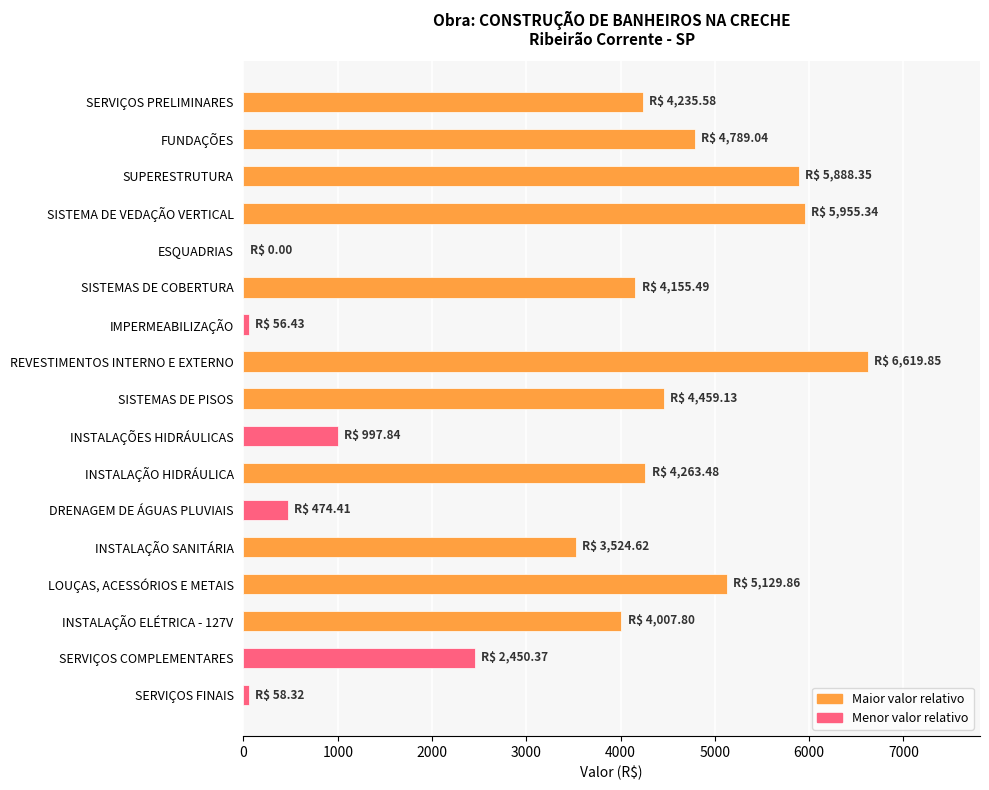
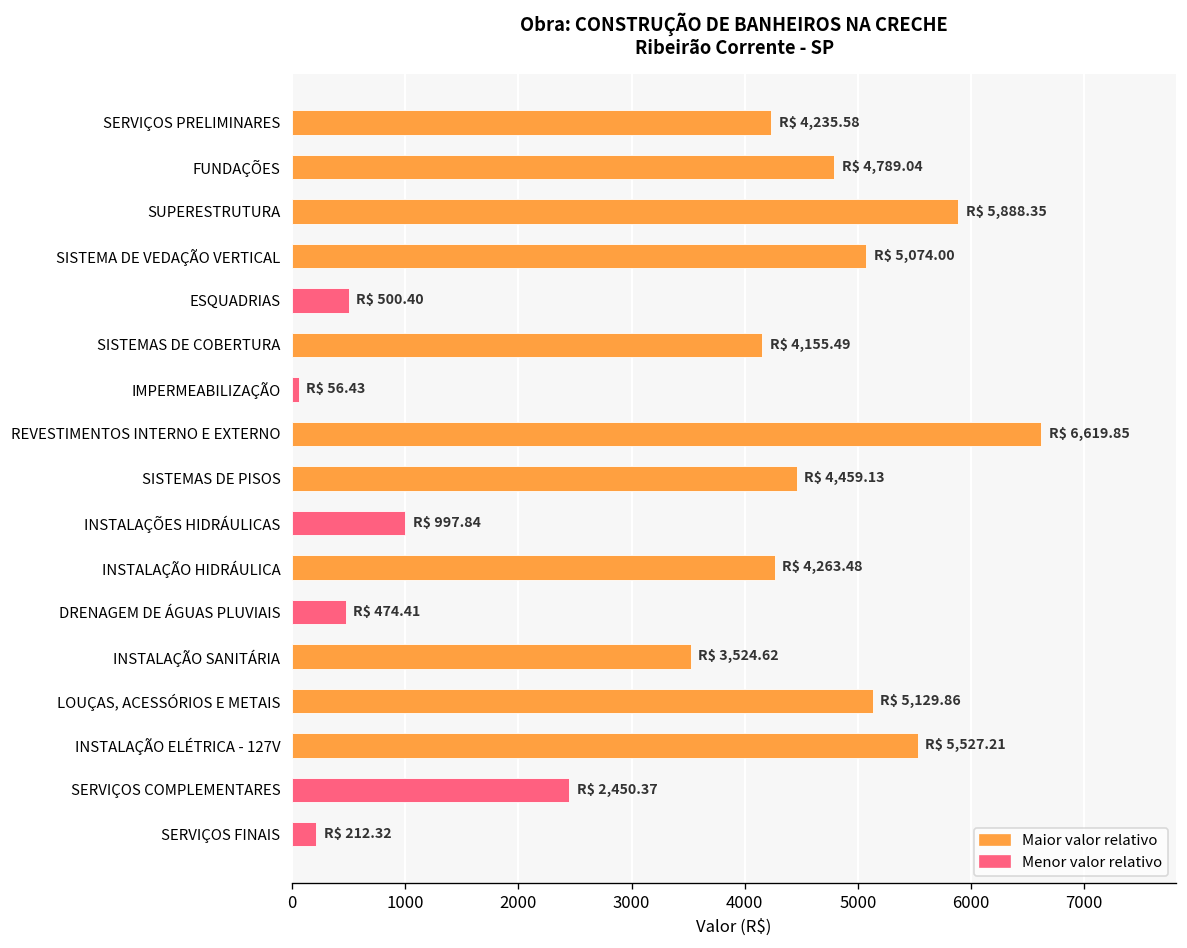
SISTEMA DE VEDAÇÃO VERTICAL: 5,955.34 -> 5,074.00
ESQUADRIAS: 0.00 -> 500.40
INSTALAÇÃO ELÉTRICA - 127V: 4,007.80 -> 5,527.21
SERVIÇOS FINAIS: 58.32 -> 212.32
